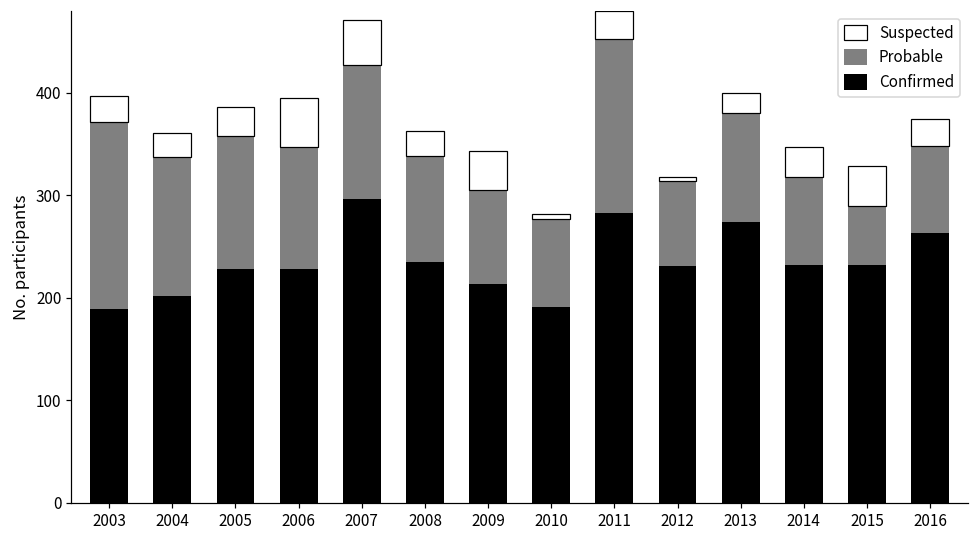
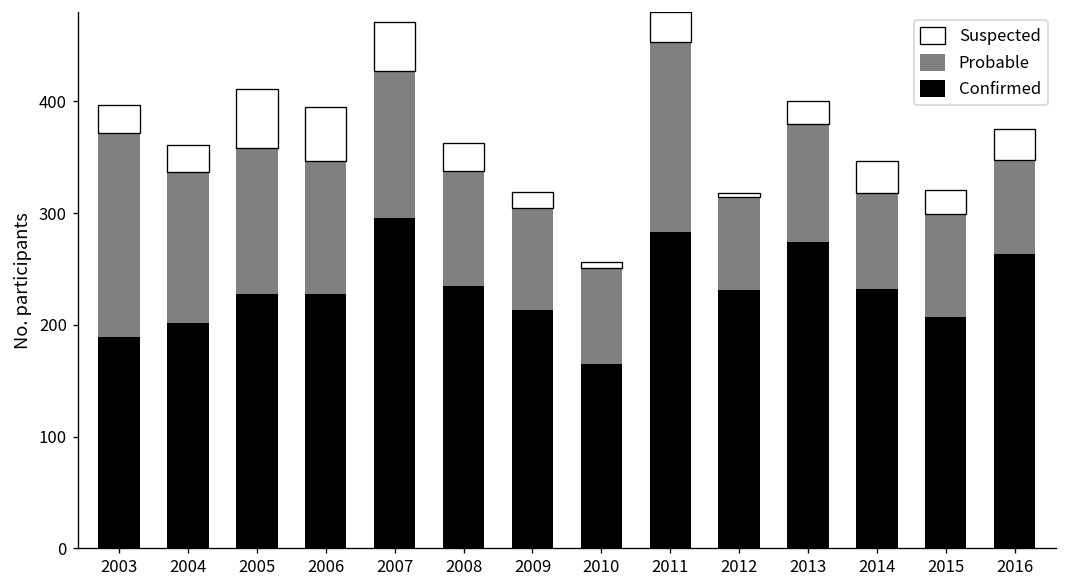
Suspected, 2005: 30 -> 50
Suspected, 2009: 40 -> 10
Confirmed, 2010: 190 -> 170
Confirmed, 2015: 230 -> 210
Probable, 2015: 60 -> 90
Suspected, 2015: 40 -> 20
